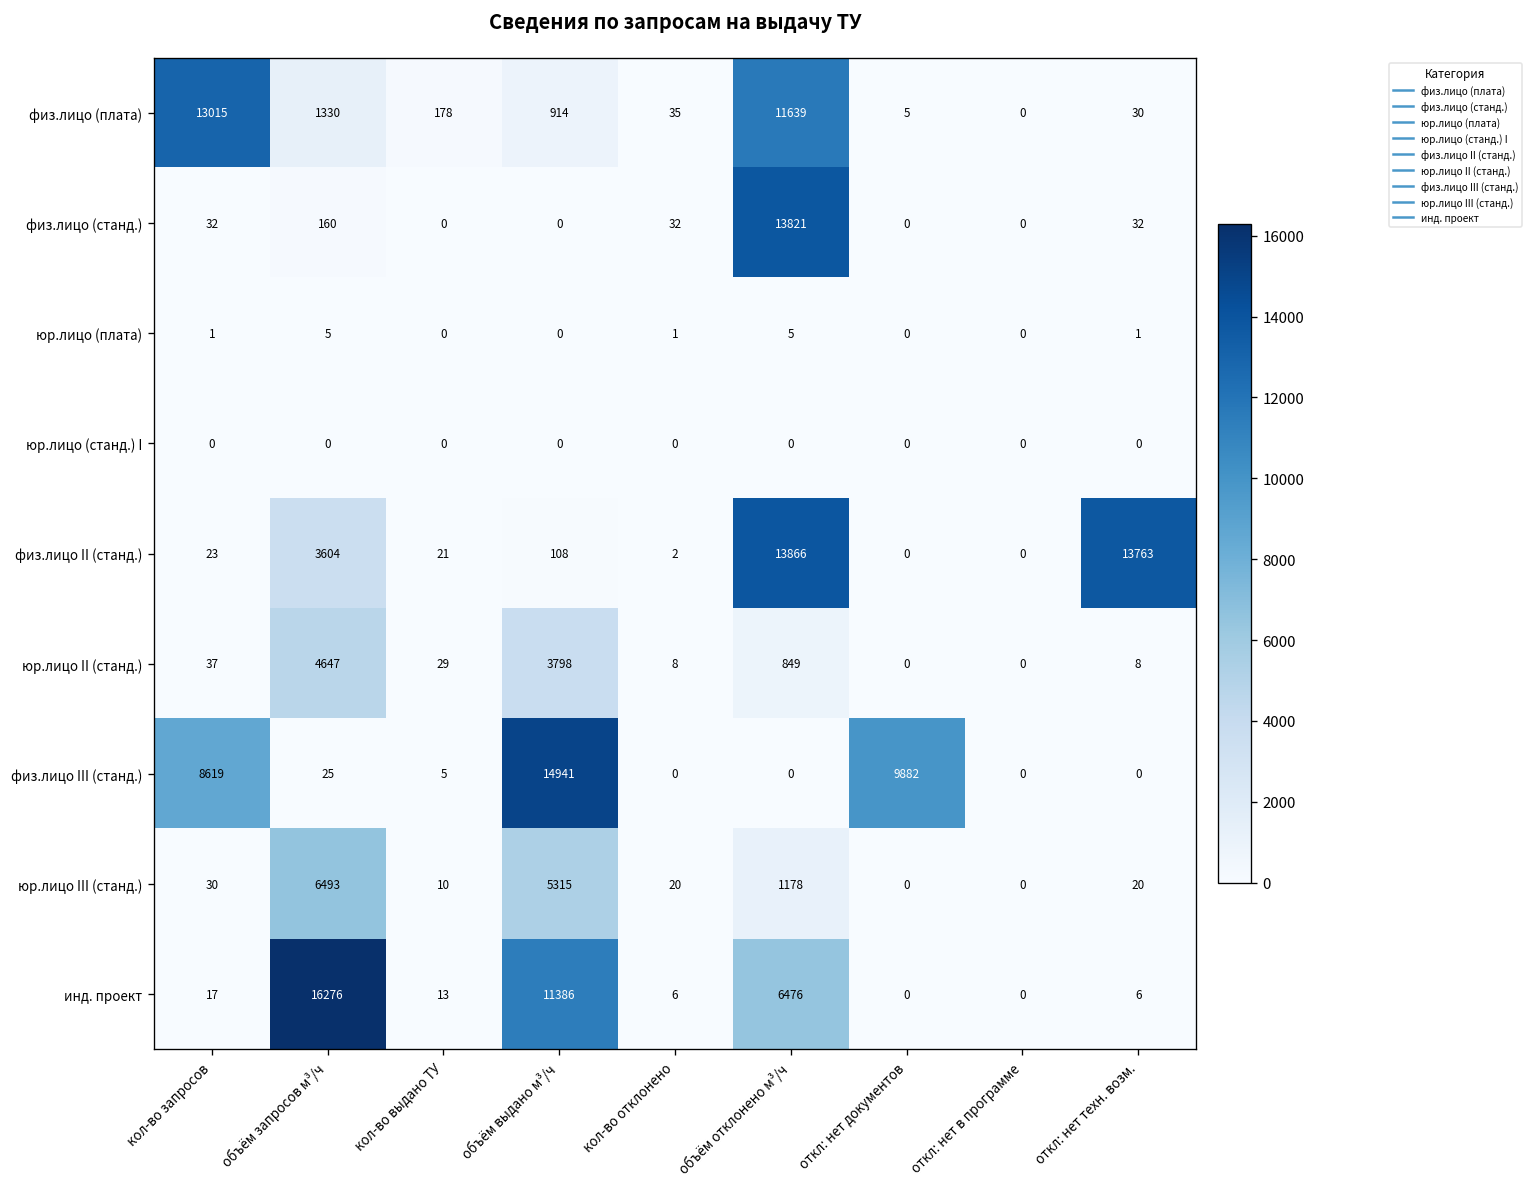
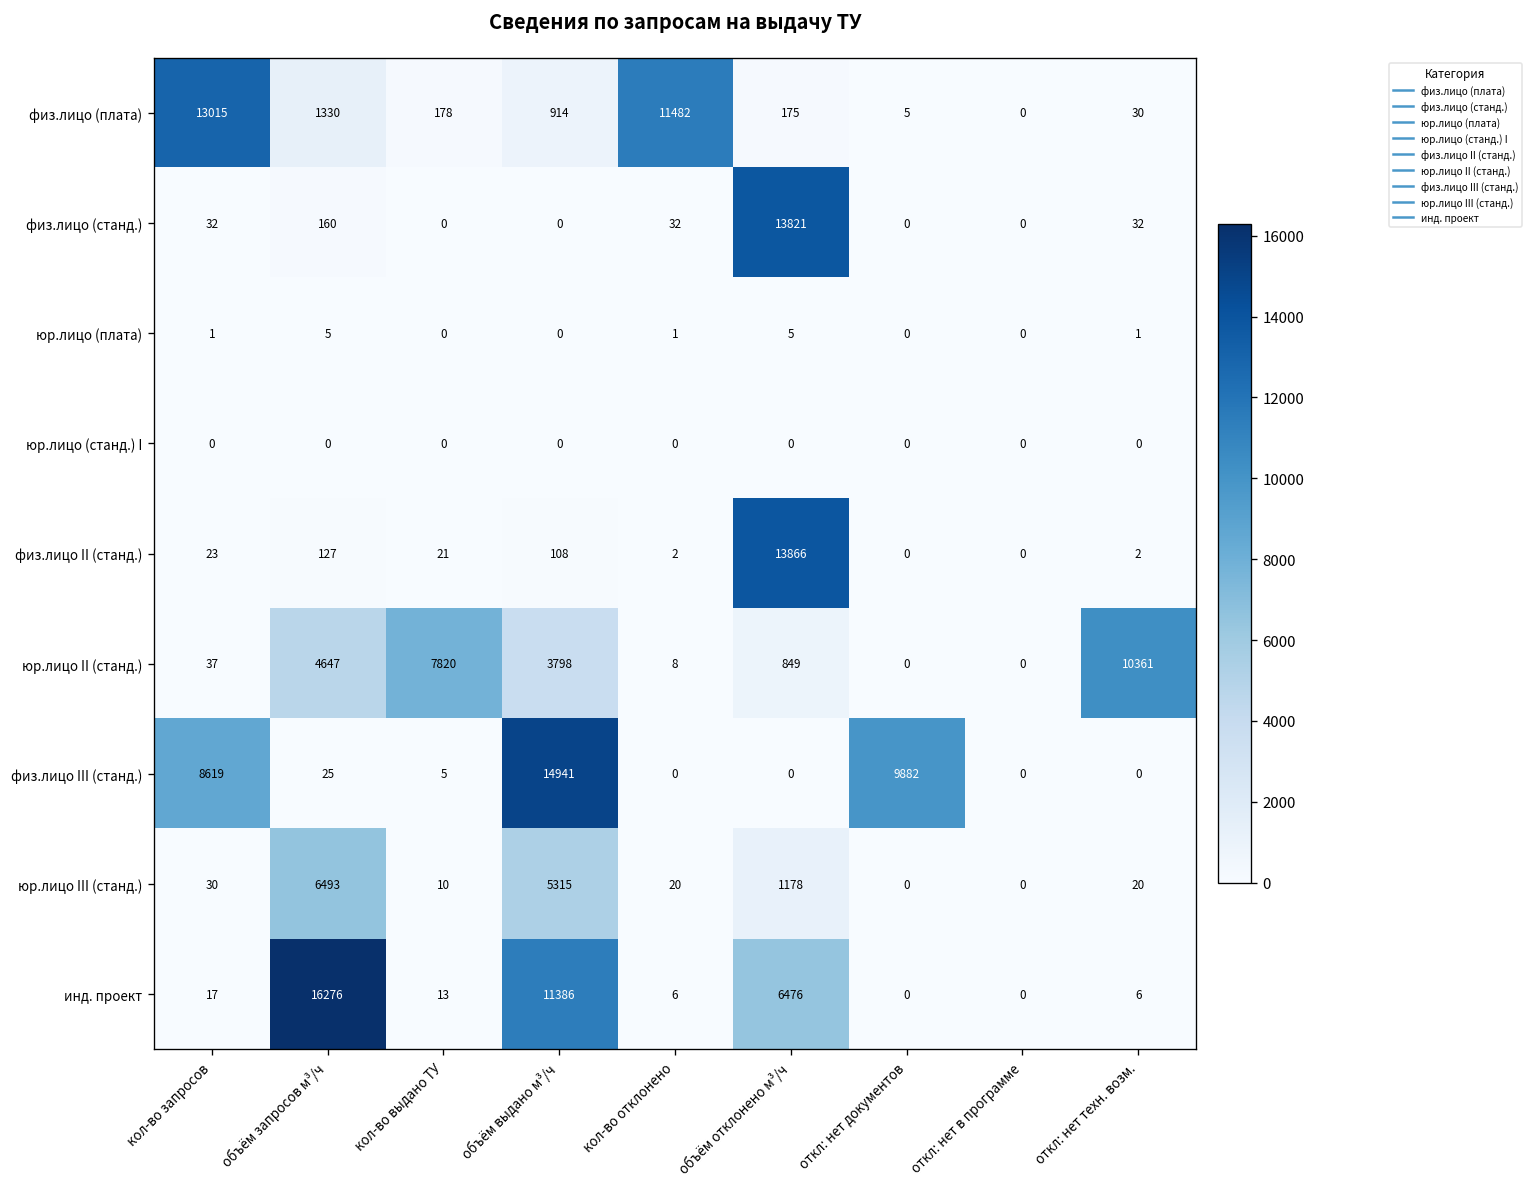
физ.лицо (плата), кол-во отклонено: 35 -> 11482
физ.лицо (плата), объём отклонено м³/ч: 11639 -> 175
физ.лицо II (станд.), объём запросов м³/ч: 3604 -> 127
физ.лицо II (станд.), откл: нет техн. возм.: 13763 -> 2
юр.лицо II (станд.), кол-во выдано ТУ: 29 -> 7820
юр.лицо II (станд.), откл: нет техн. возм.: 8 -> 10361
